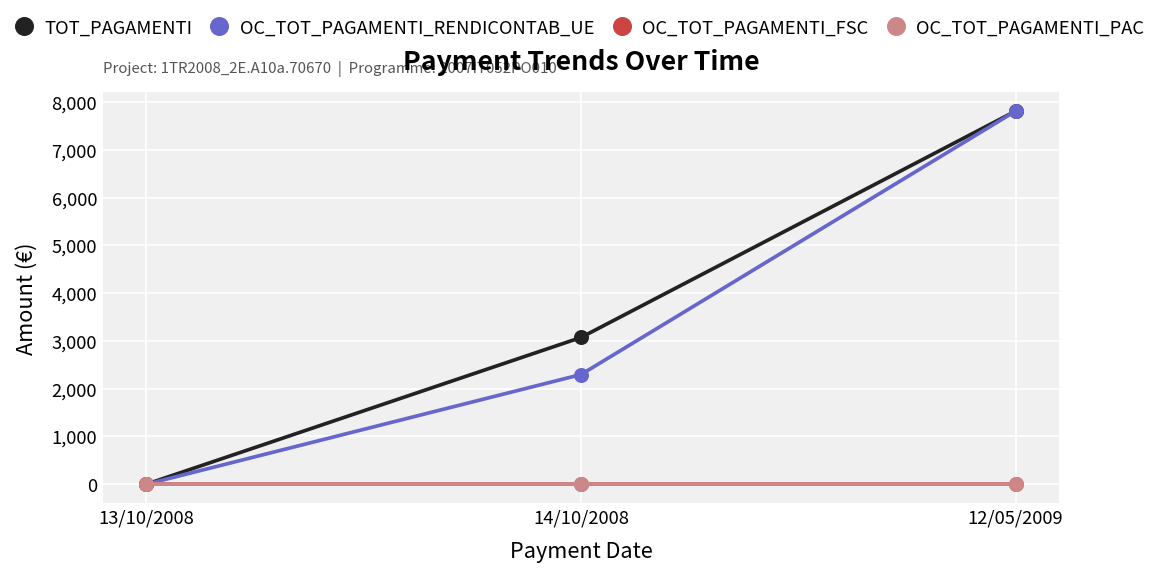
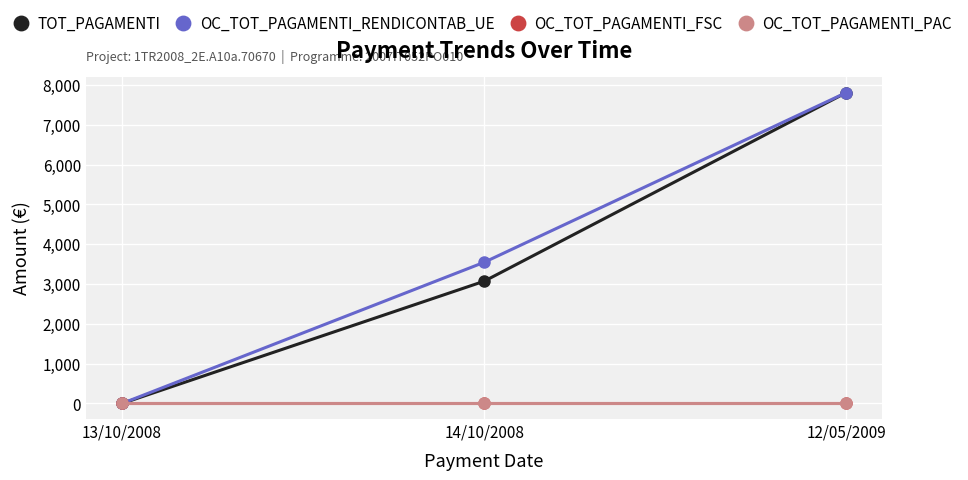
OC_TOT_PAGAMENTI_RENDICONTAB_UE, 14/10/2008: 2,300 -> 3,500
